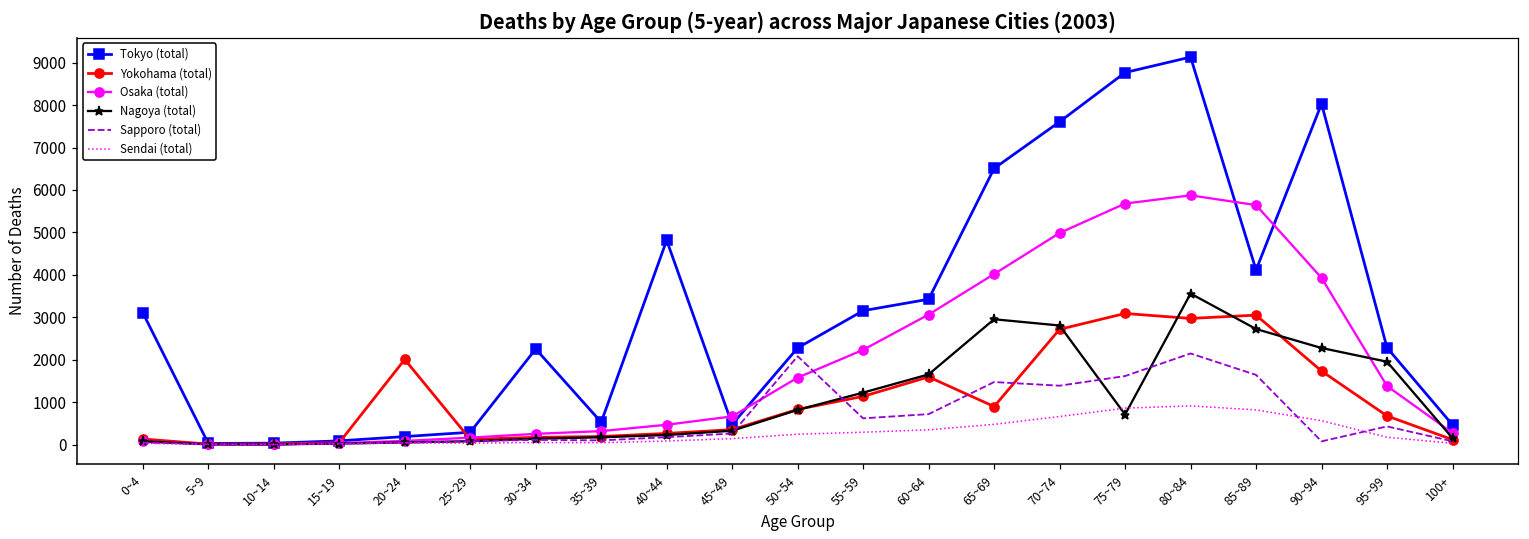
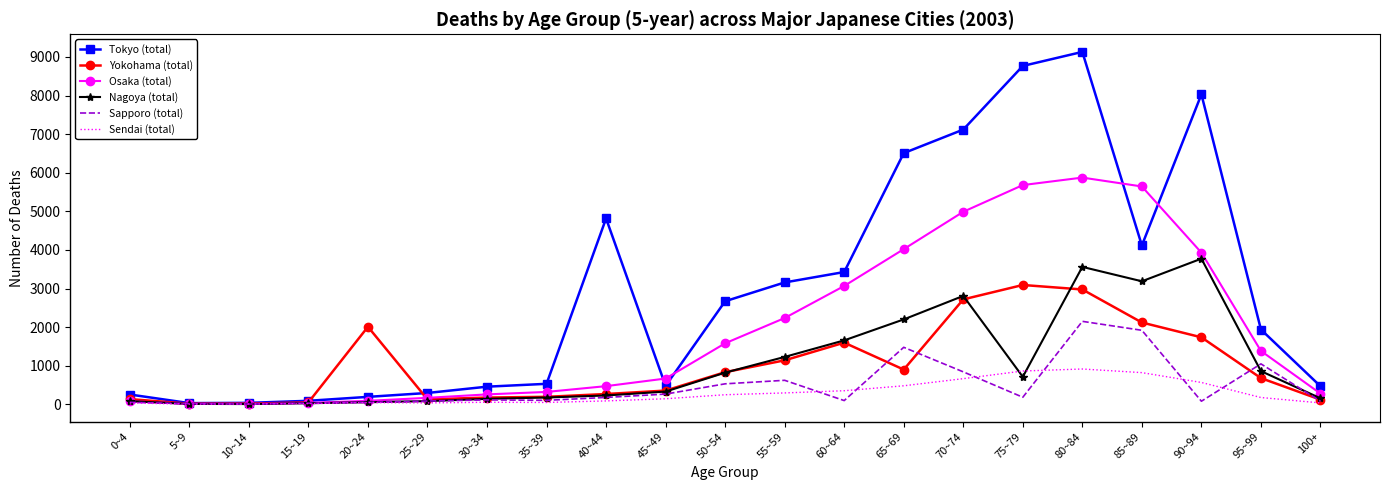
Tokyo (total), 0~4: 3100 -> 300
Tokyo (total), 30~34: 2300 -> 500
Tokyo (total), 50~54: 2300 -> 2700
Sapporo (total), 50~54: 2100 -> 500
Sapporo (total), 60~64: 700 -> 100
Nagoya (total), 65~69: 3000 -> 2200
Tokyo (total), 70~74: 7600 -> 7100
Sapporo (total), 70~74: 1400 -> 800
Sapporo (total), 75~79: 1600 -> 200
Yokohama (total), 85~89: 3100 -> 2100
Nagoya (total), 85~89: 2700 -> 3200
Sapporo (total), 85~89: 1600 -> 1900
Nagoya (total), 90~94: 2300 -> 3800
Tokyo (total), 95~99: 2300 -> 1900
Nagoya (total), 95~99: 2000 -> 900
Sapporo (total), 95~99: 400 -> 1000
